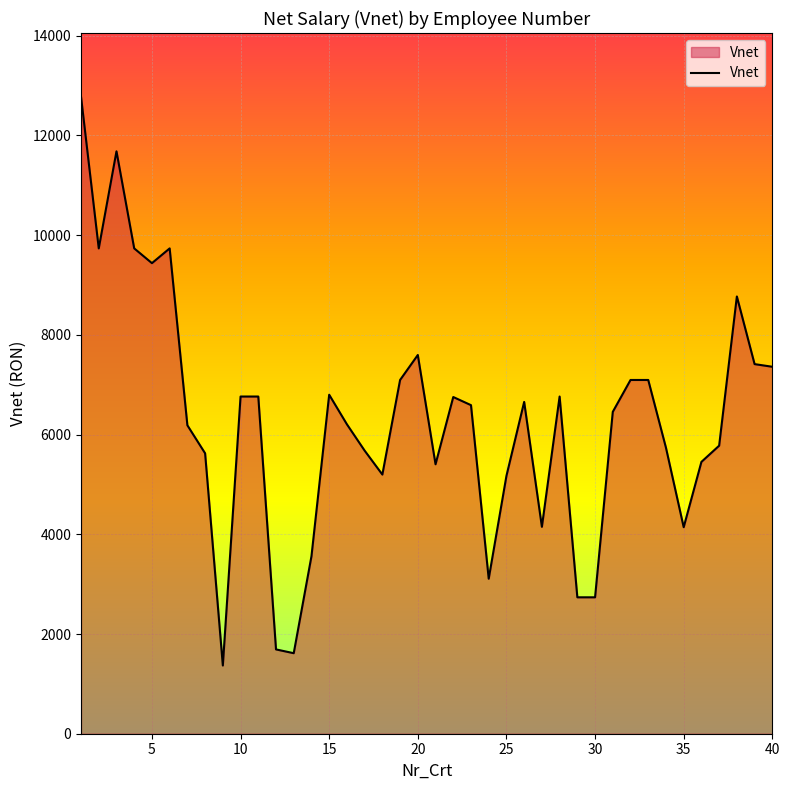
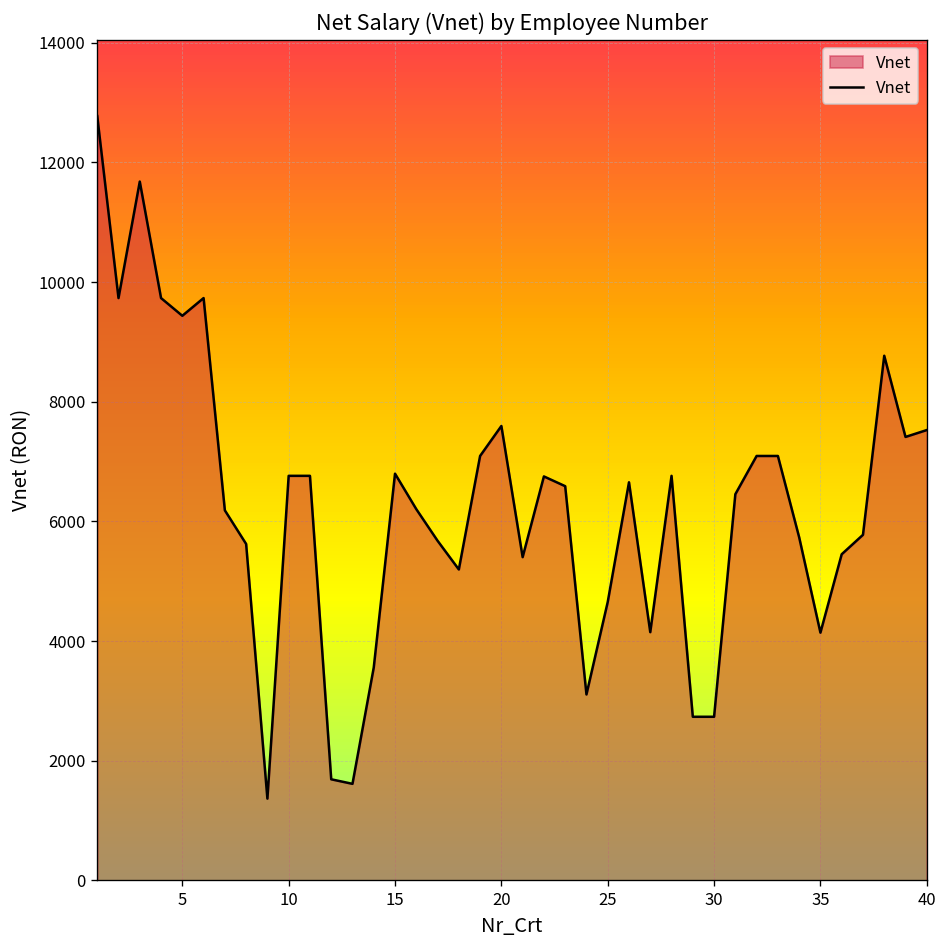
25: 5200 -> 4700
40: 7400 -> 7500
